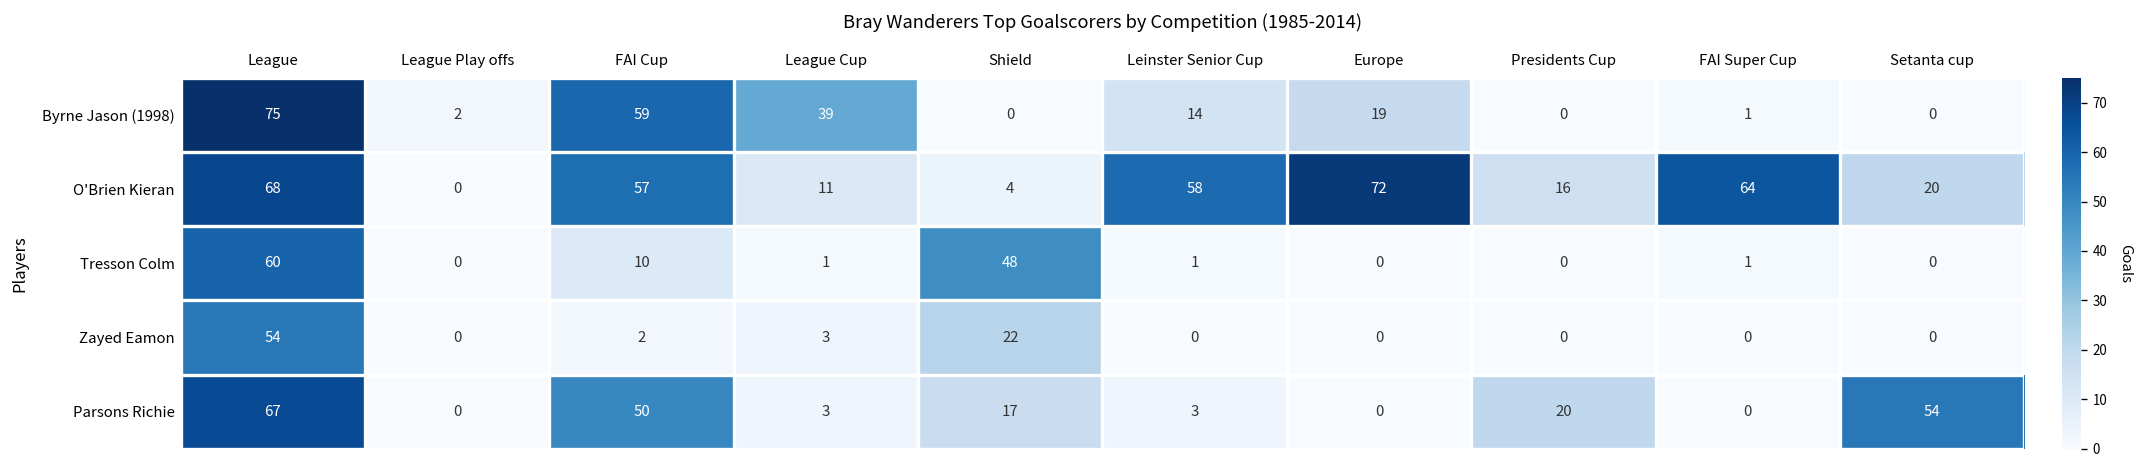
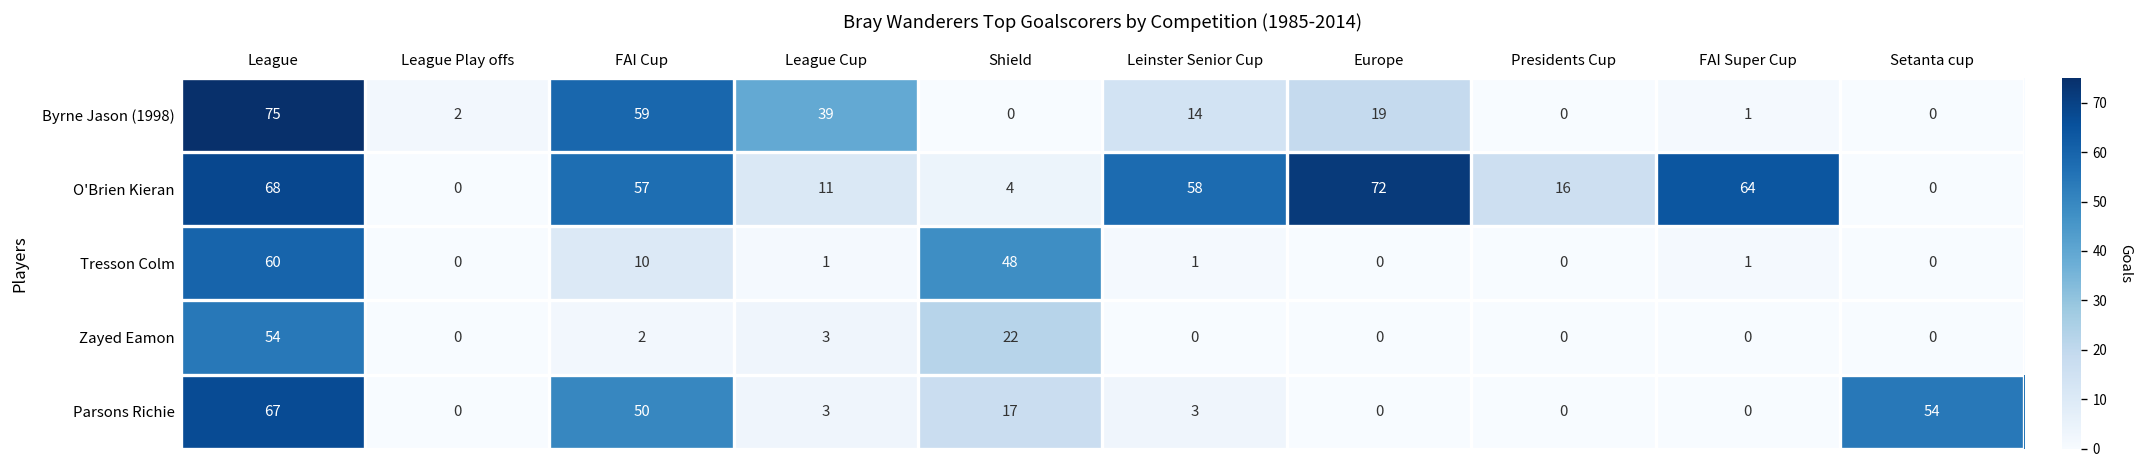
O'Brien Kieran, Setanta cup: 20 -> 0
Parsons Richie, Presidents Cup: 20 -> 0
